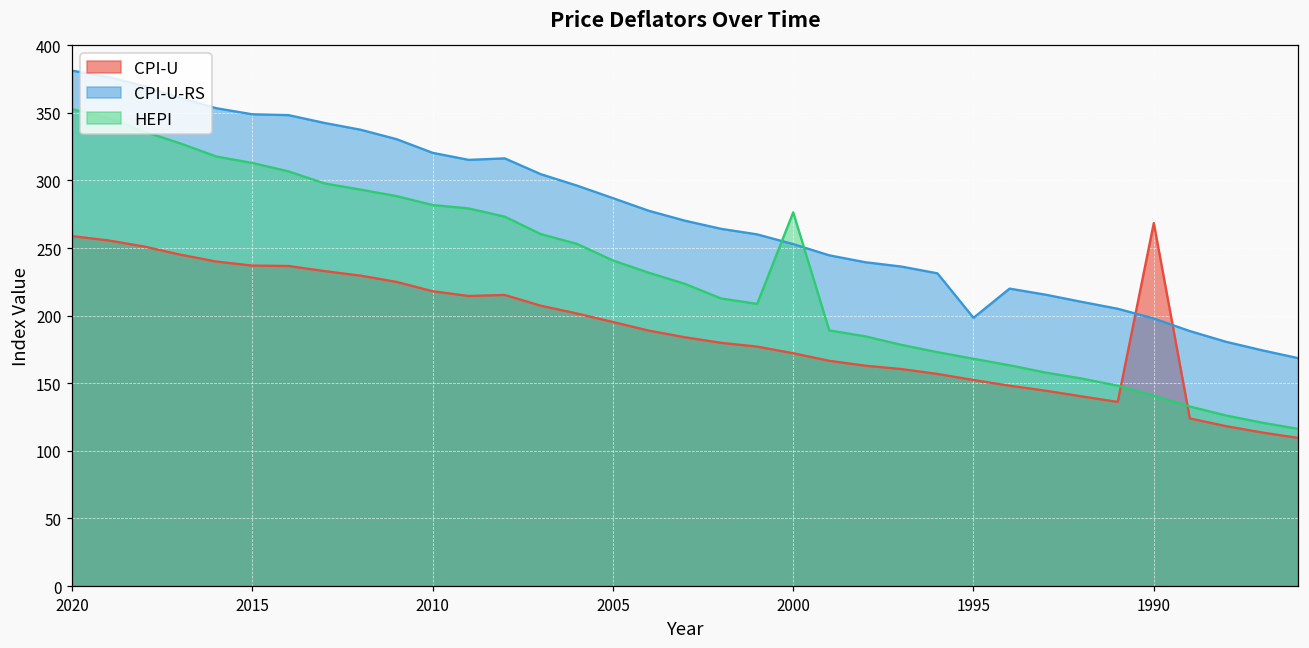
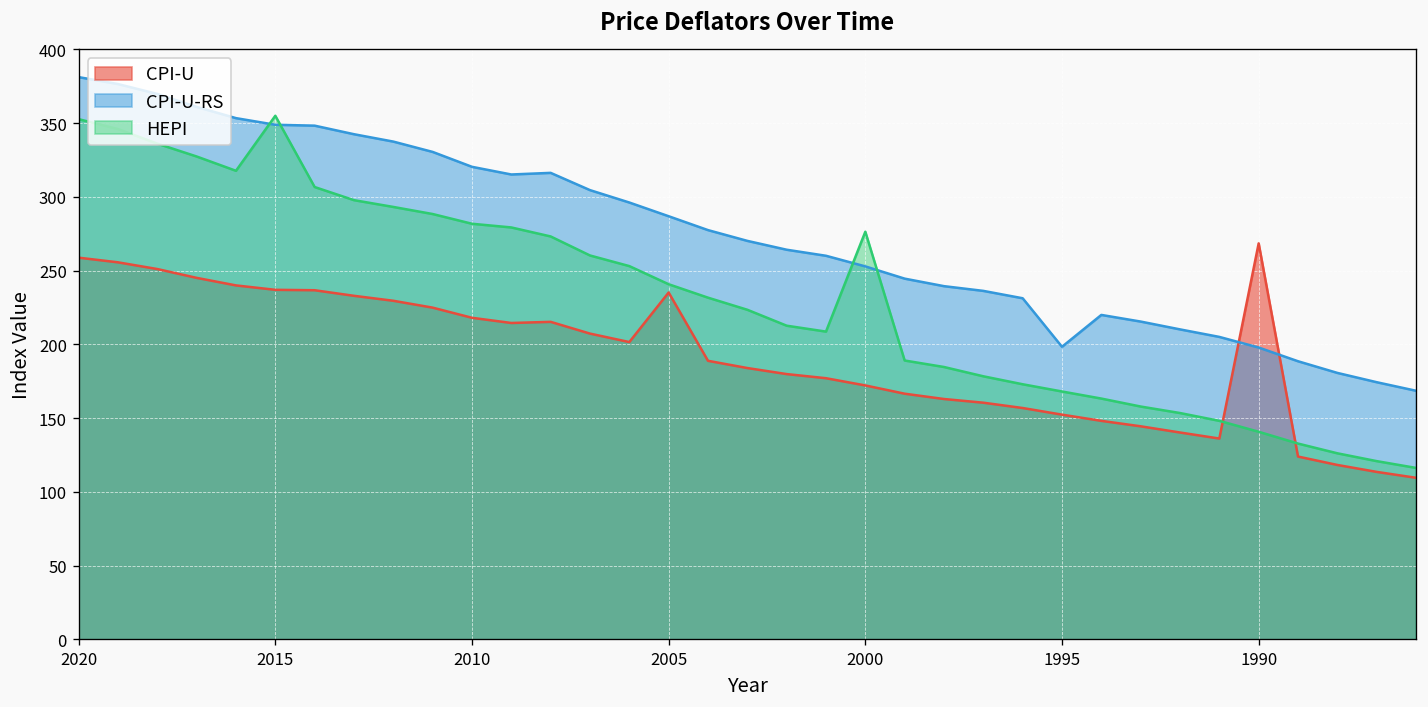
HEPI, 2015: 313 -> 355
CPI-U, 2005: 195 -> 235
